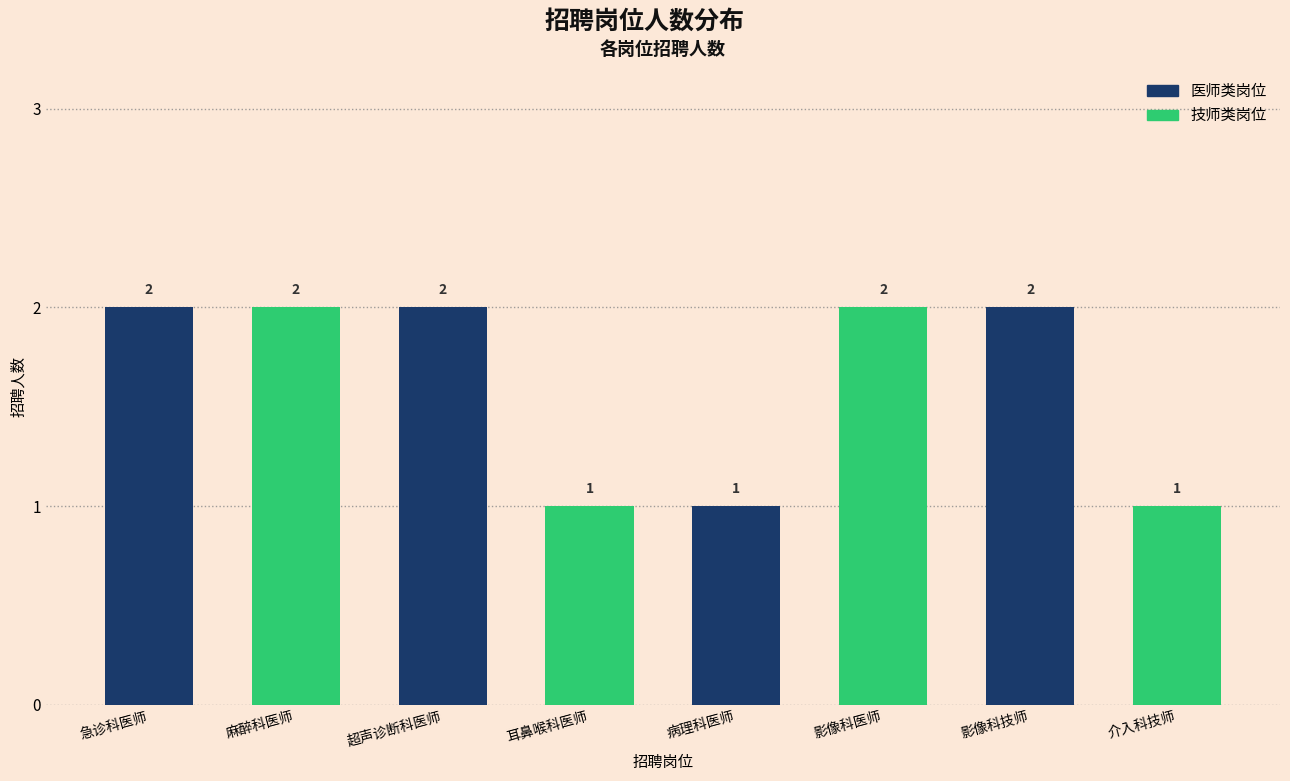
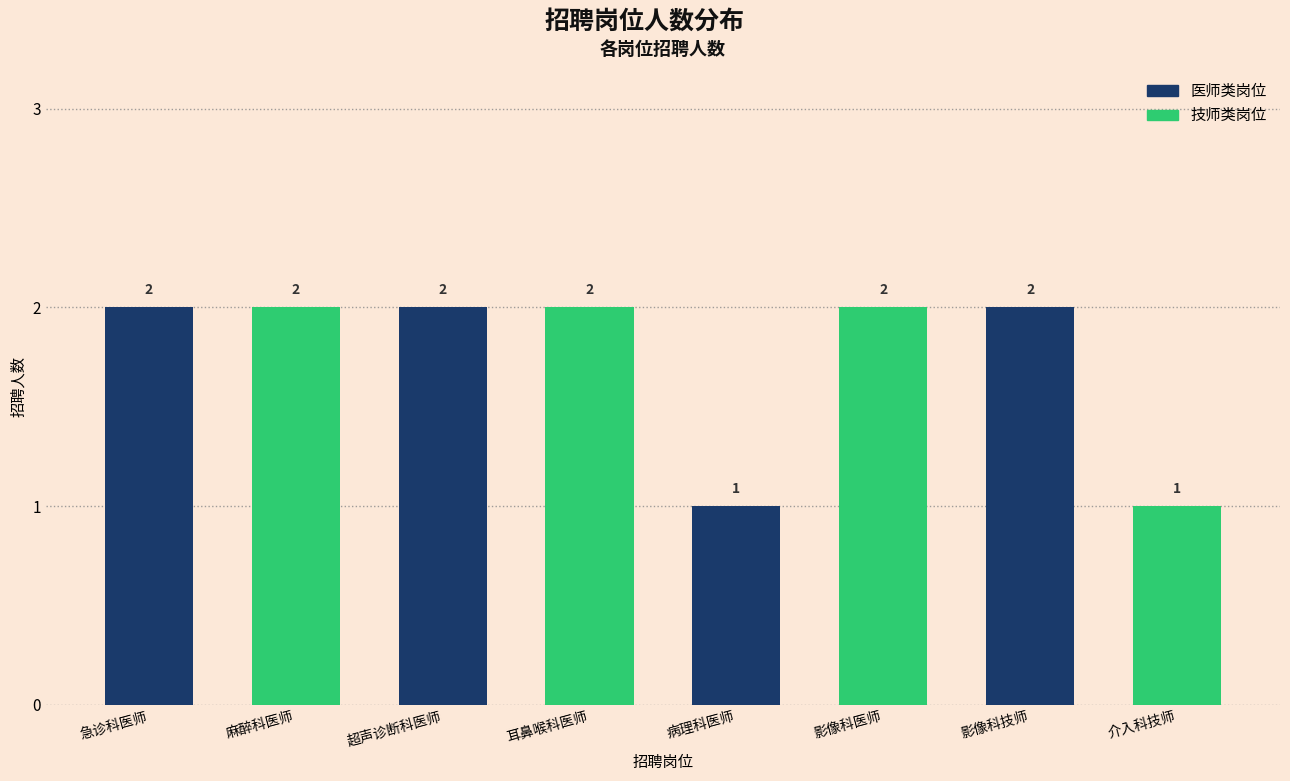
耳鼻喉科医师: 1 -> 2
